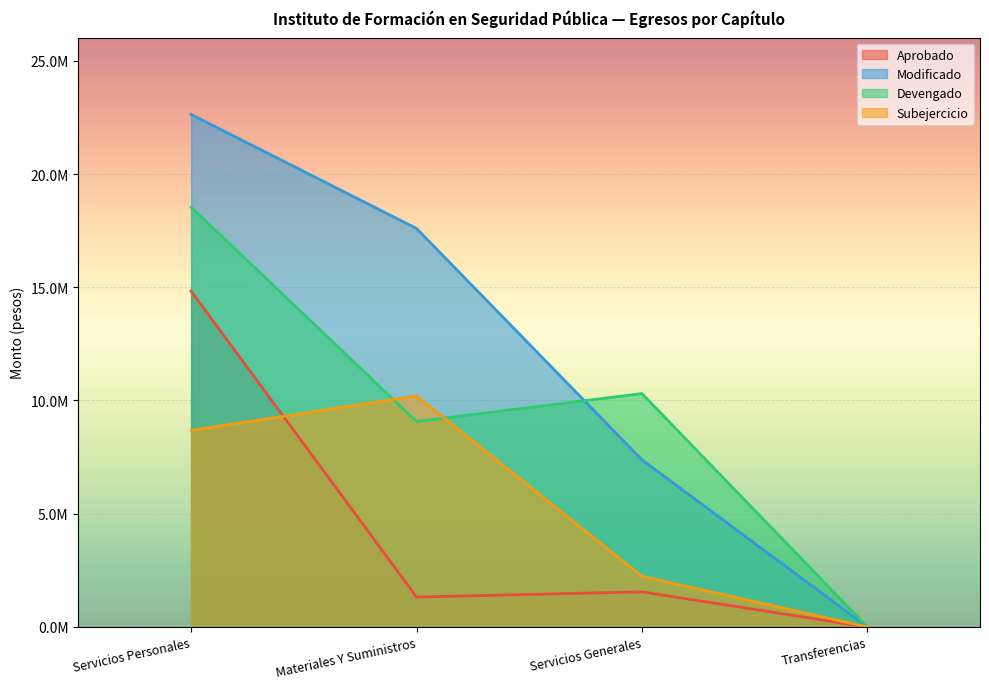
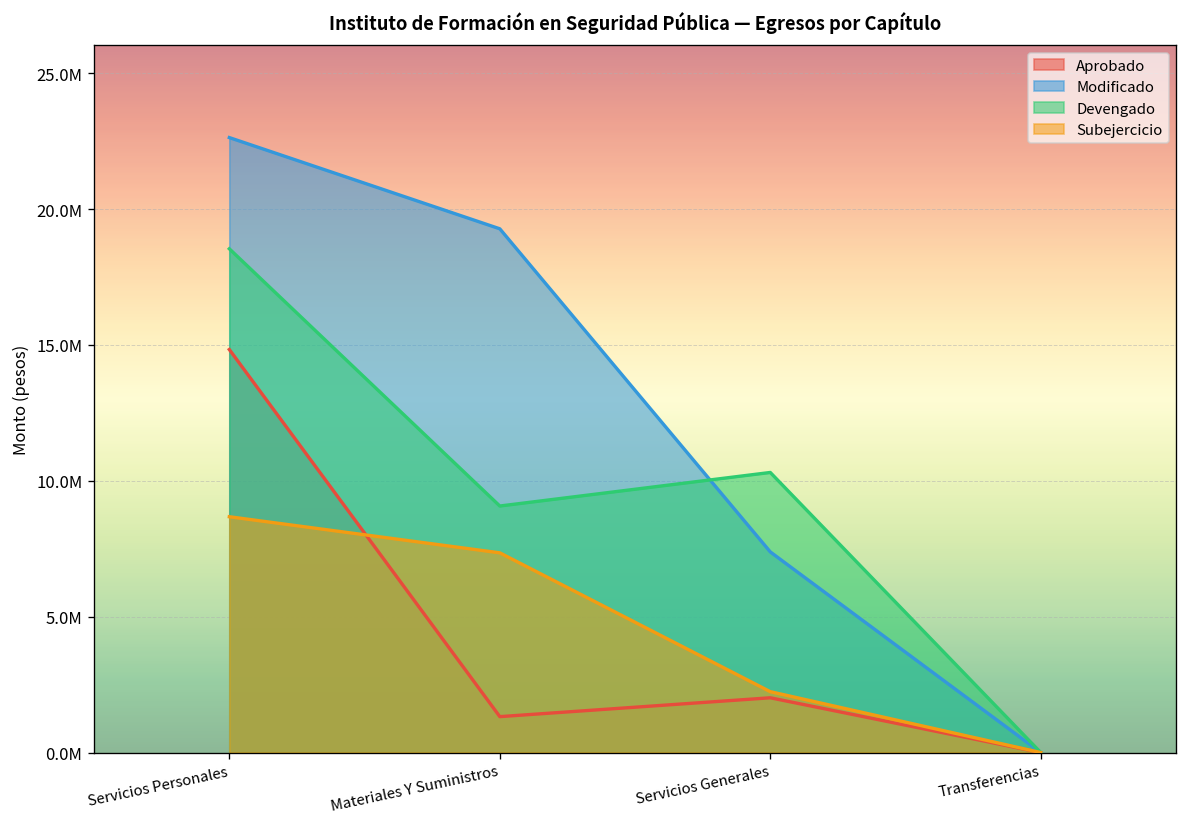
Modificado, Materiales Y Suministros: 17600000 -> 19300000
Subejercicio, Materiales Y Suministros: 10200000 -> 7300000
Aprobado, Servicios Generales: 1600000 -> 2000000
